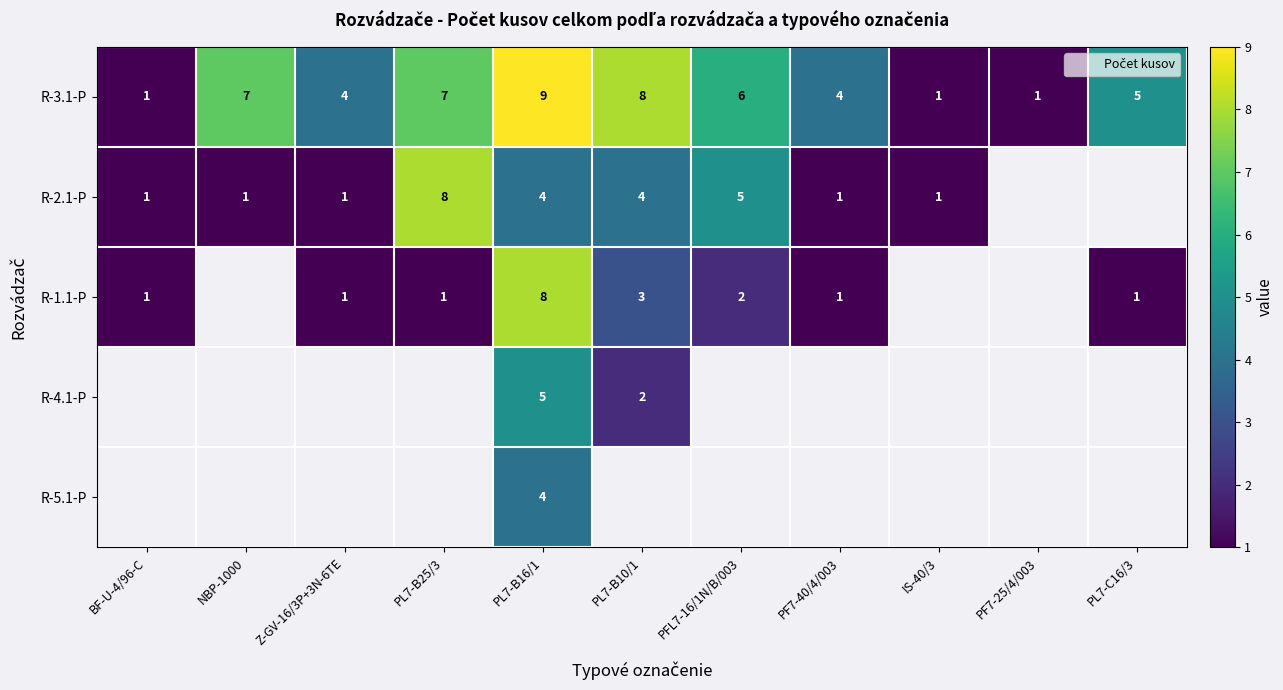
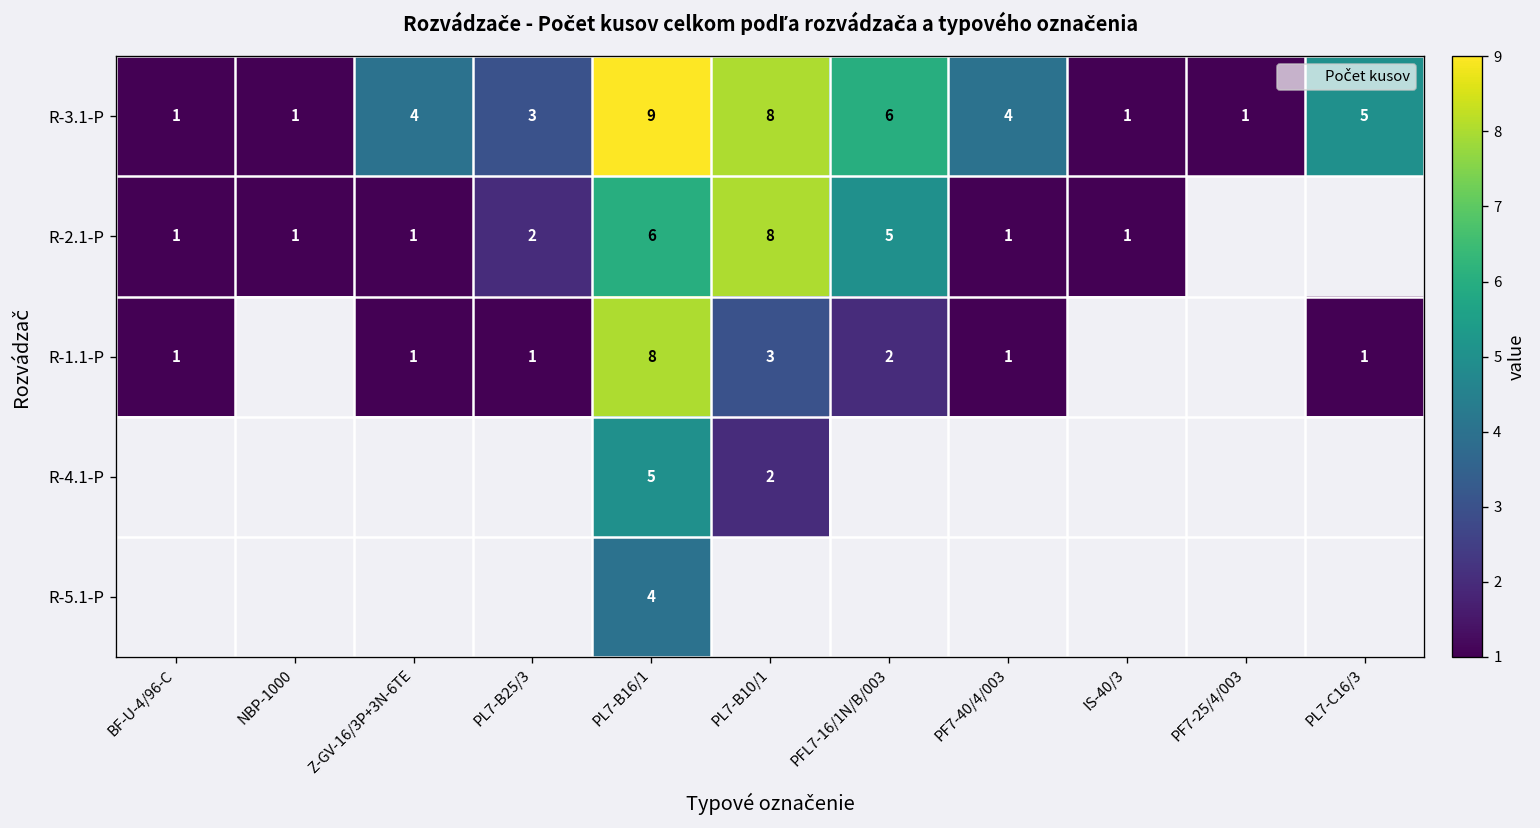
R-3.1-P, NBP-1000: 7 -> 1
R-3.1-P, PL7-B25/3: 7 -> 3
R-2.1-P, PL7-B25/3: 8 -> 2
R-2.1-P, PL7-B16/1: 4 -> 6
R-2.1-P, PL7-B10/1: 4 -> 8
